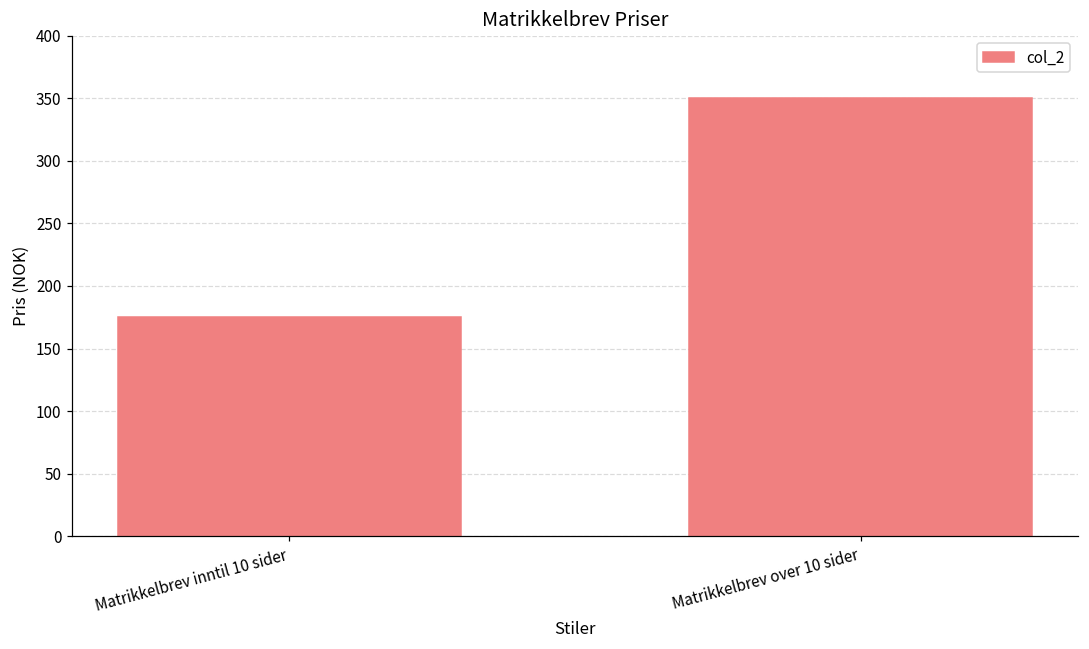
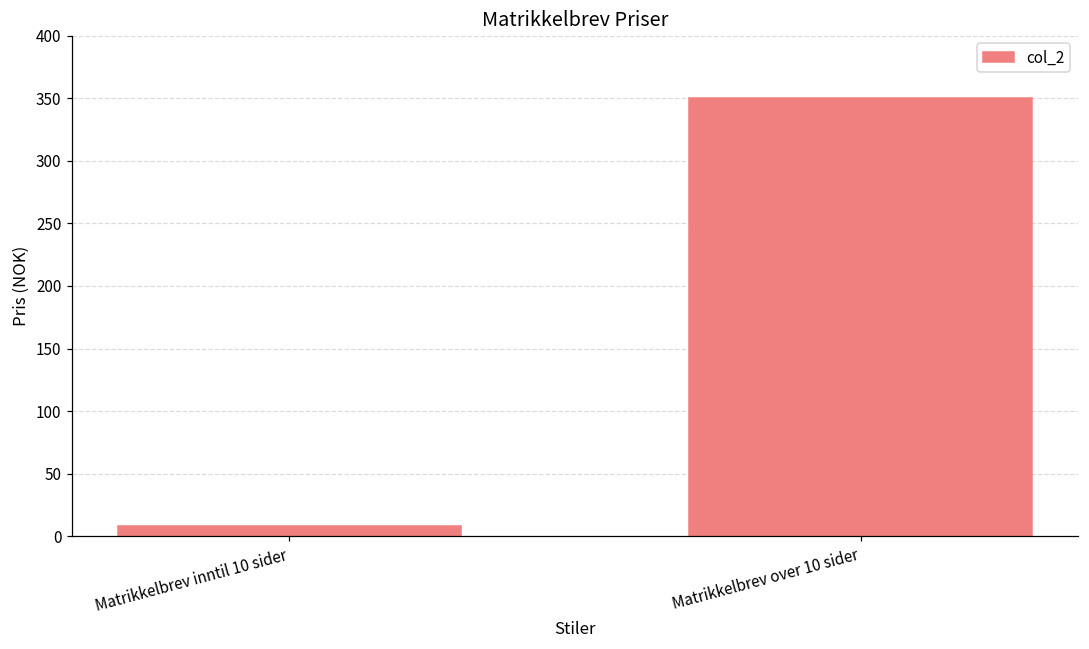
Matrikkelbrev inntil 10 sider: 175 -> 8
